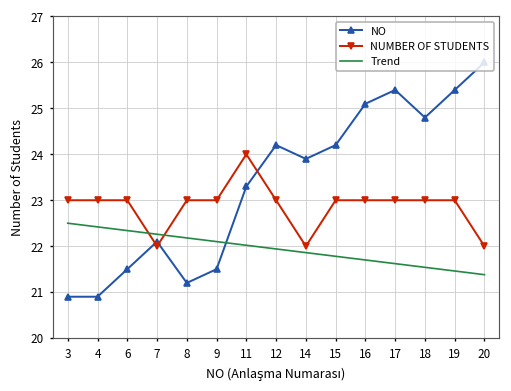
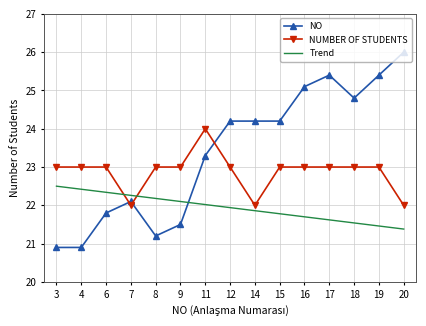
NO, 6: 21.5 -> 21.8
NO, 14: 23.9 -> 24.2
